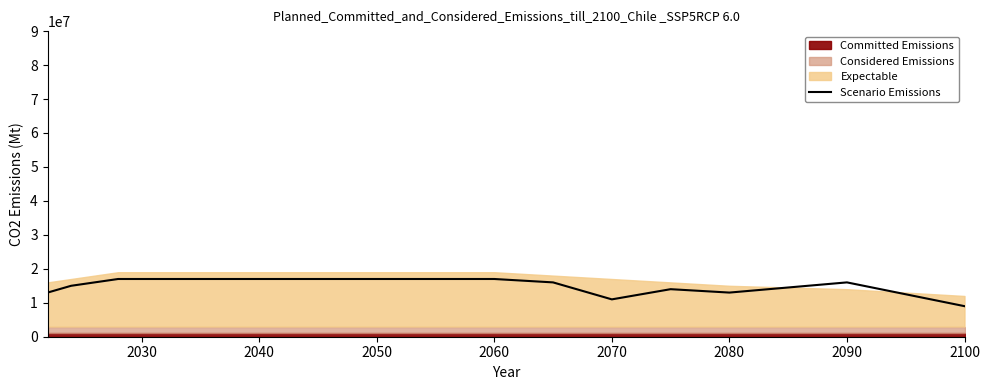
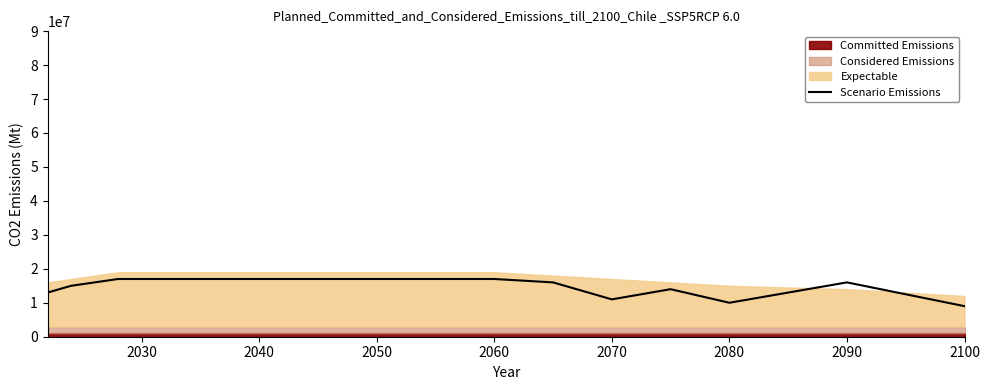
Scenario Emissions, 2080: 13000000 -> 10000000
